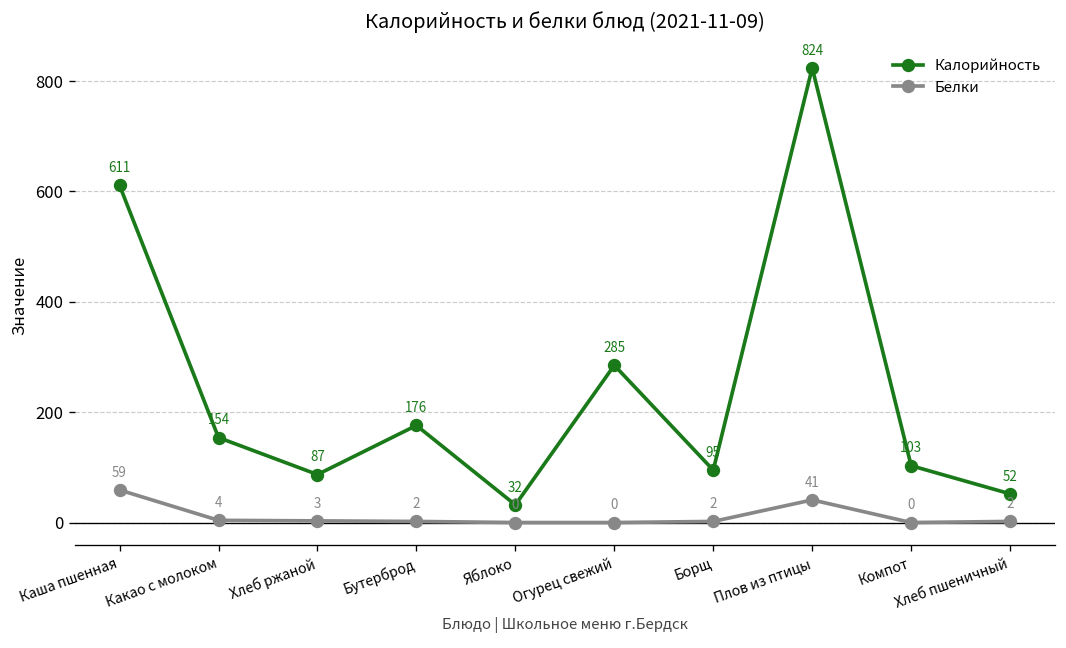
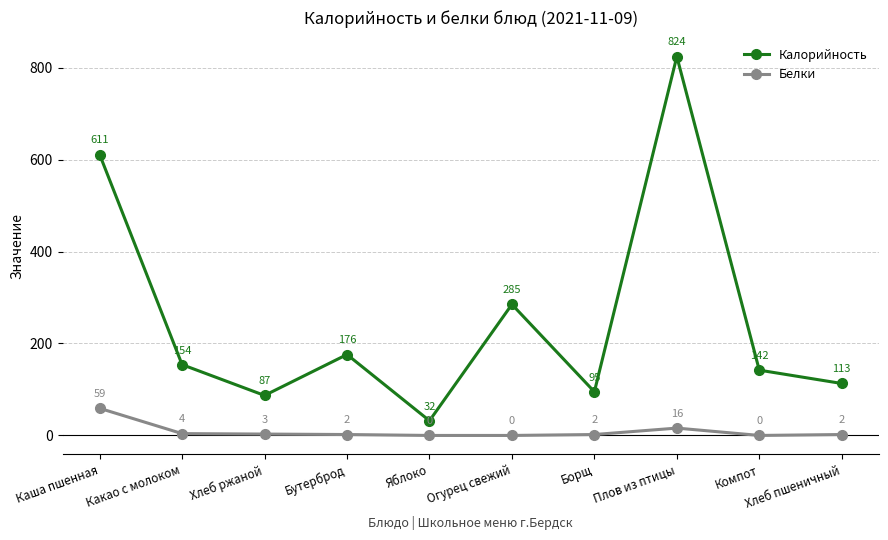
Белки, Плов из птицы: 41 -> 16
Калорийность, Компот: 103 -> 142
Калорийность, Хлеб пшеничный: 52 -> 113
